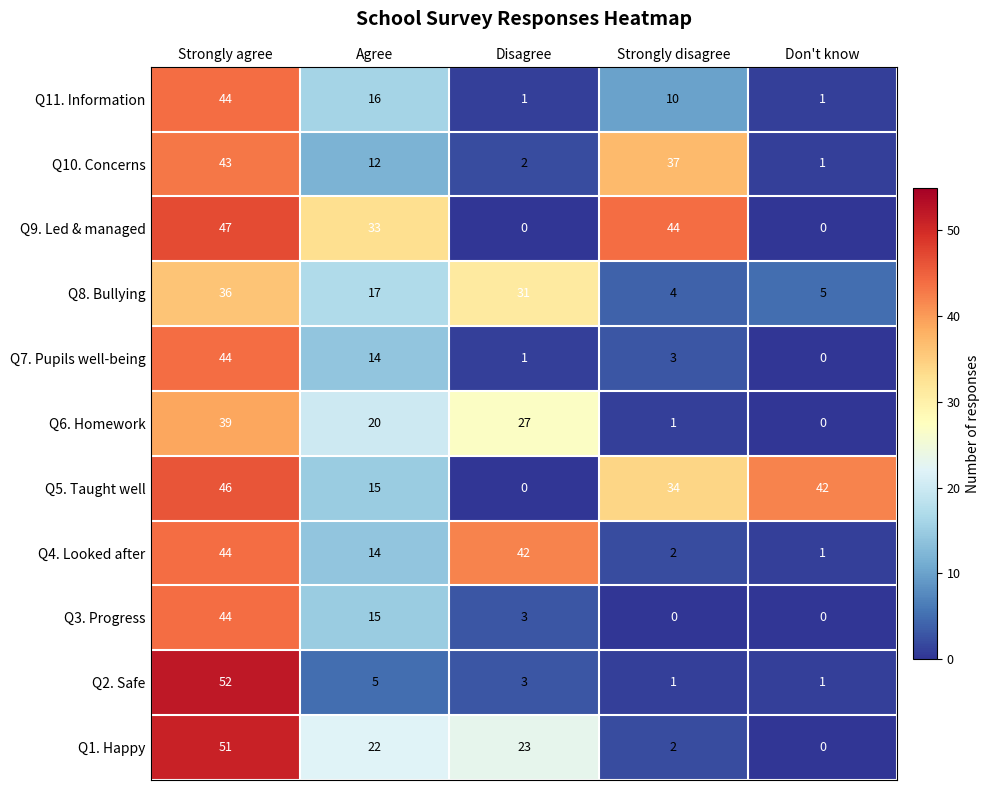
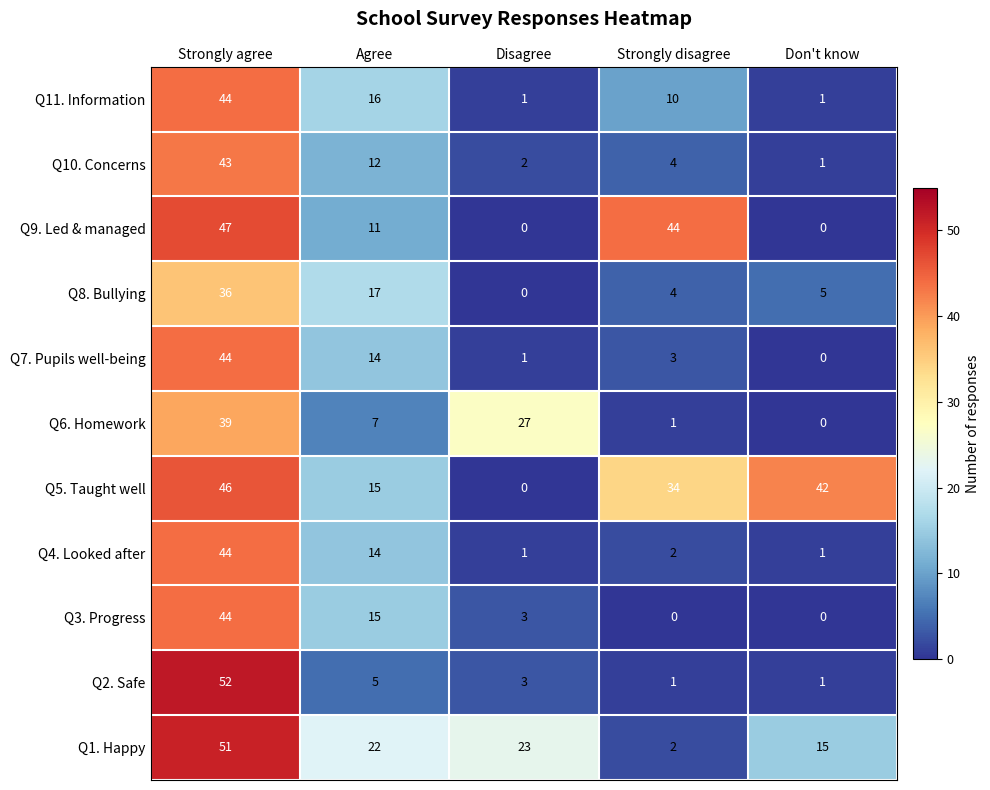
Q10. Concerns, Strongly disagree: 37 -> 4
Q9. Led & managed, Agree: 33 -> 11
Q8. Bullying, Disagree: 31 -> 0
Q6. Homework, Agree: 20 -> 7
Q4. Looked after, Disagree: 42 -> 1
Q1. Happy, Don't know: 0 -> 15
